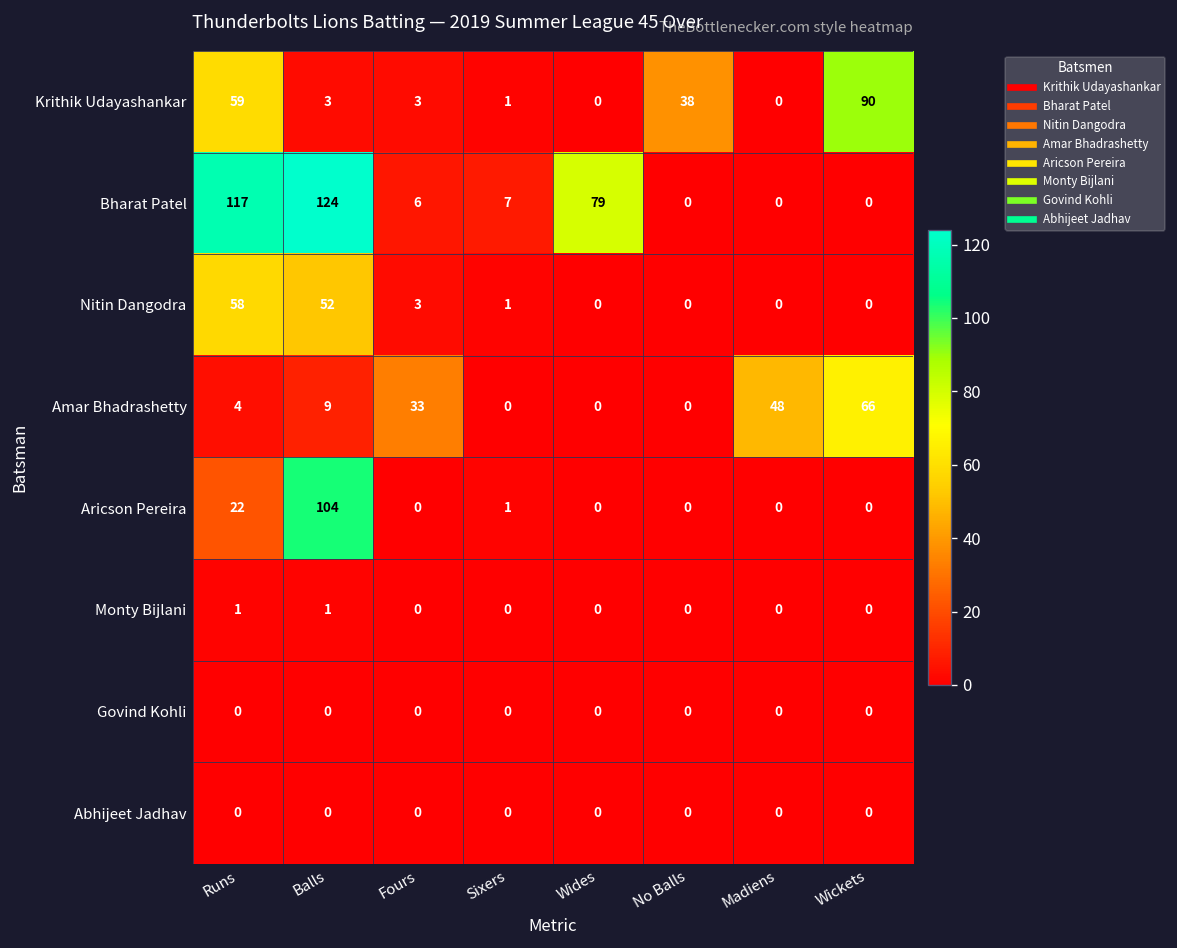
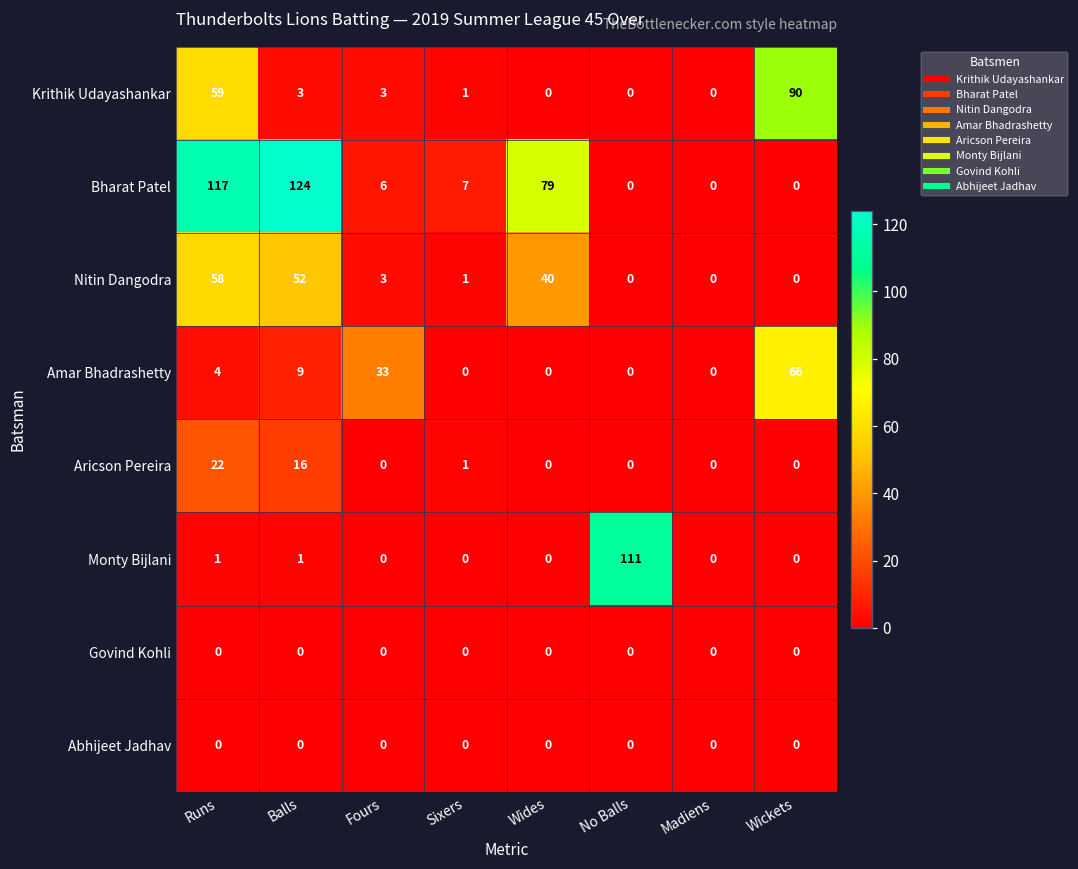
Krithik Udayashankar, No Balls: 38 -> 0
Nitin Dangodra, Wides: 0 -> 40
Amar Bhadrashetty, Madiens: 48 -> 0
Aricson Pereira, Balls: 104 -> 16
Monty Bijlani, No Balls: 0 -> 111
